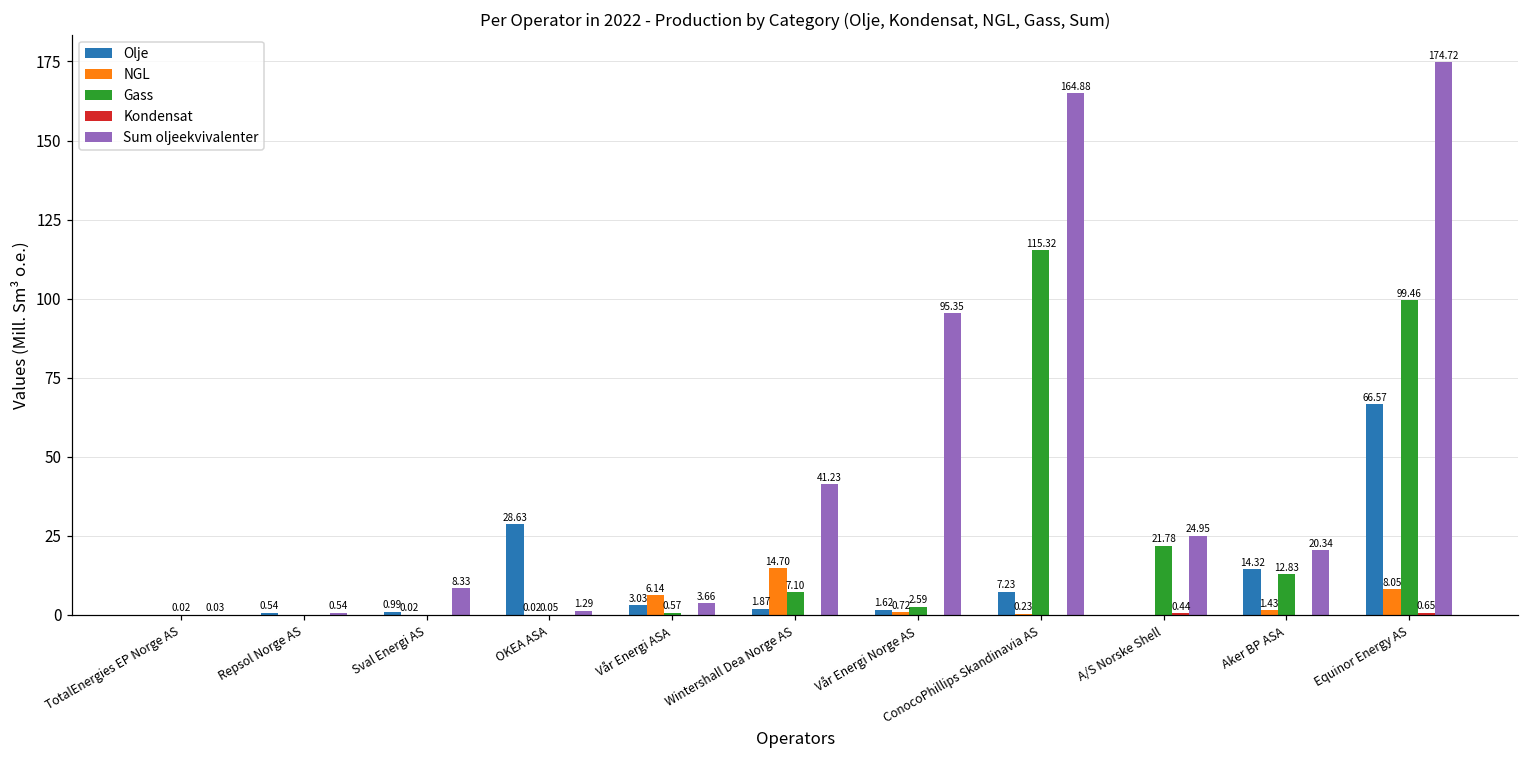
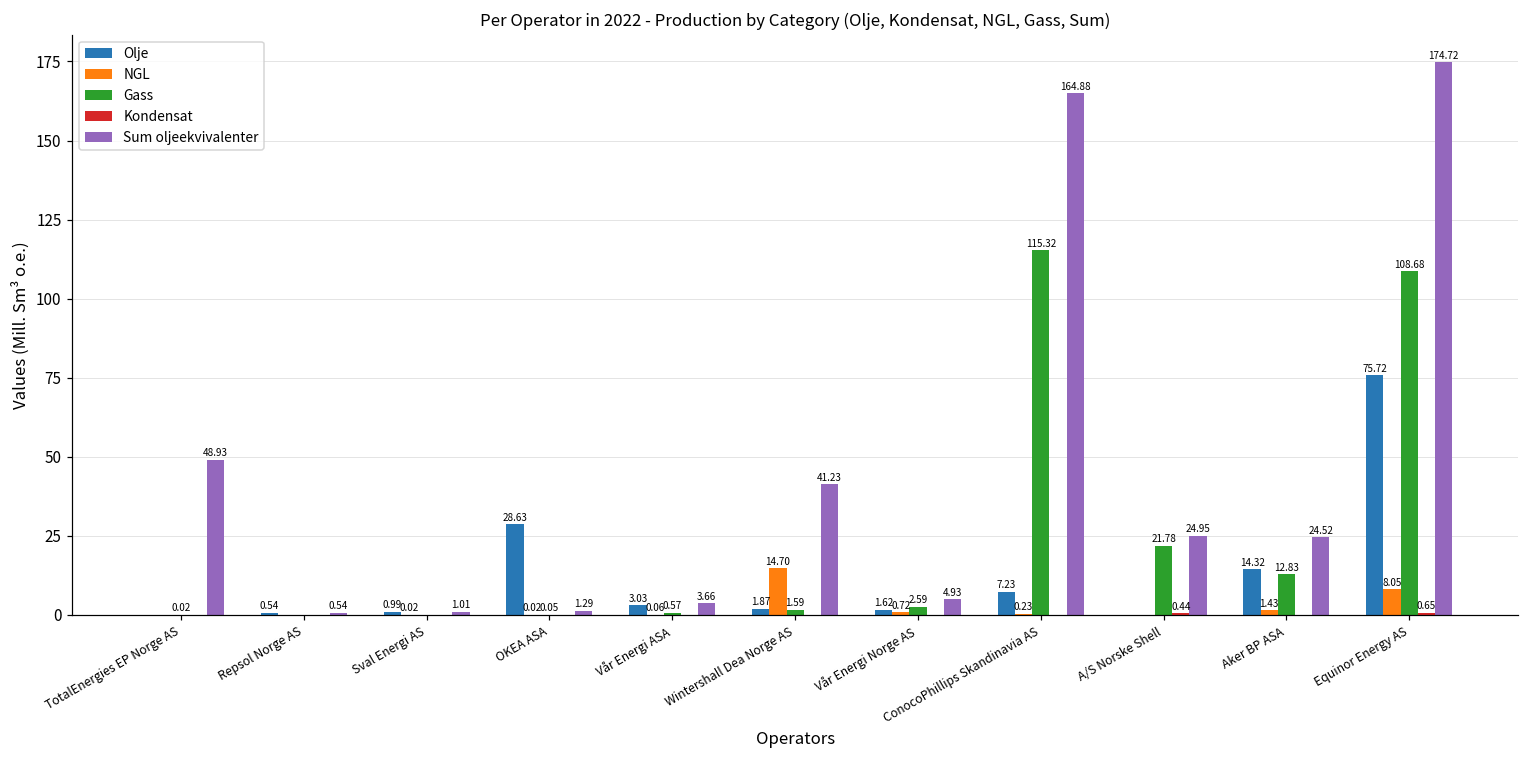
Sum oljeekvivalenter, TotalEnergies EP Norge AS: 0.03 -> 48.93
Sum oljeekvivalenter, Sval Energi AS: 8.33 -> 1.01
NGL, Vår Energi ASA: 6.14 -> 0.06
Gass, Wintershall Dea Norge AS: 7.10 -> 1.59
Sum oljeekvivalenter, Vår Energi Norge AS: 95.35 -> 4.93
Sum oljeekvivalenter, Aker BP ASA: 20.34 -> 24.52
Olje, Equinor Energy AS: 66.57 -> 75.72
Gass, Equinor Energy AS: 99.46 -> 108.68
